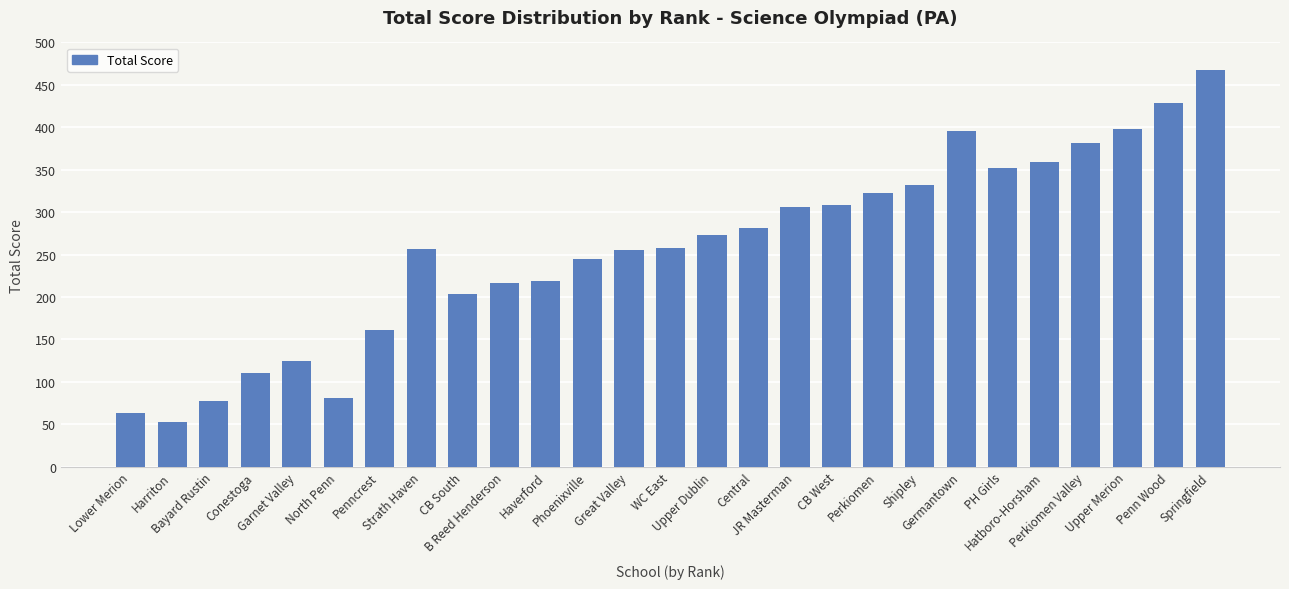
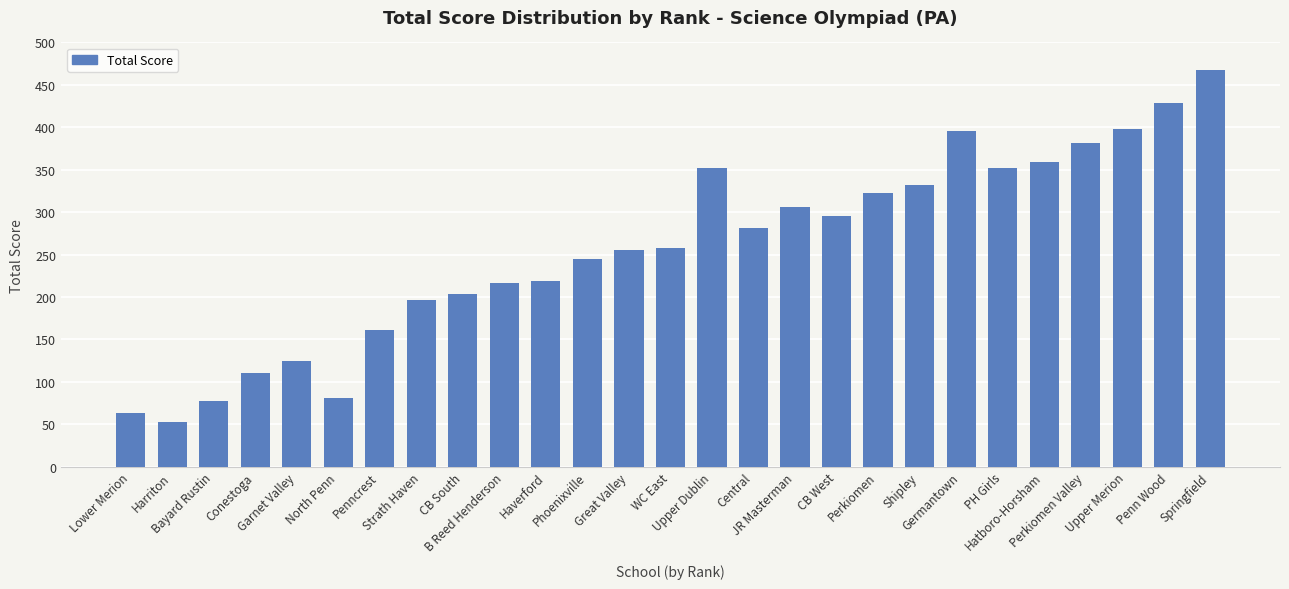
Strath Haven: 260 -> 200
Upper Dublin: 270 -> 350
CB West: 310 -> 300
